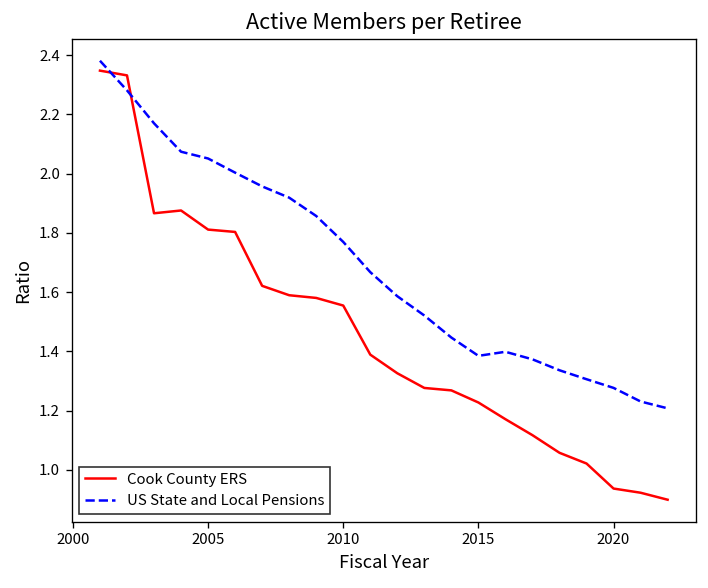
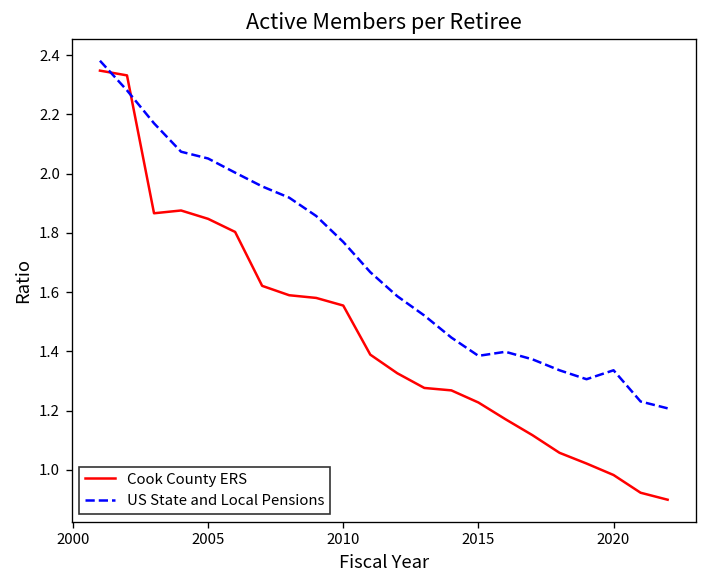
Cook County ERS, 2005: 1.81 -> 1.85
Cook County ERS, 2020: 0.94 -> 0.98
US State and Local Pensions, 2020: 1.28 -> 1.34
